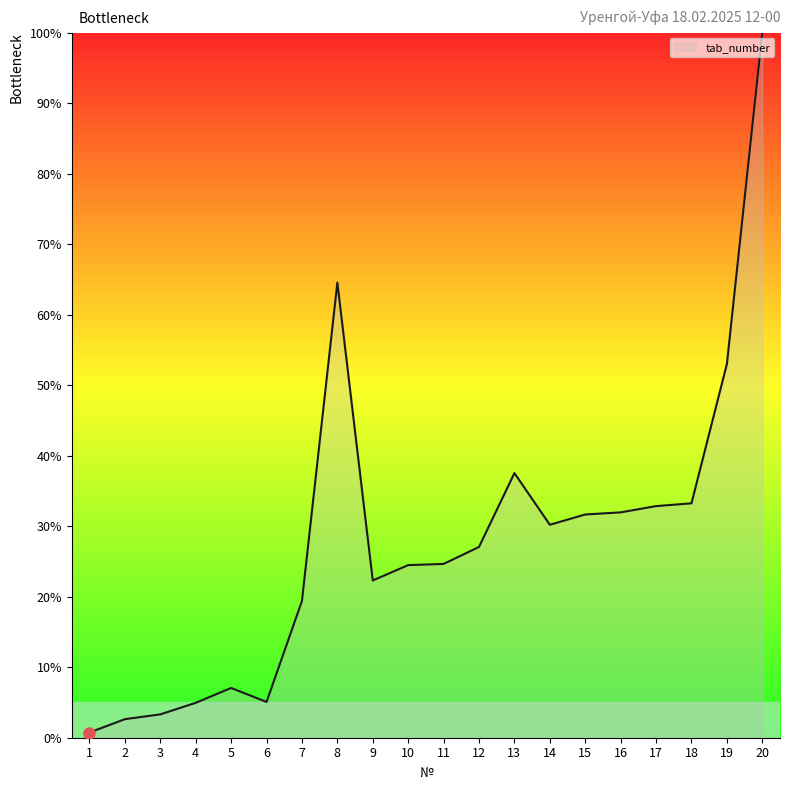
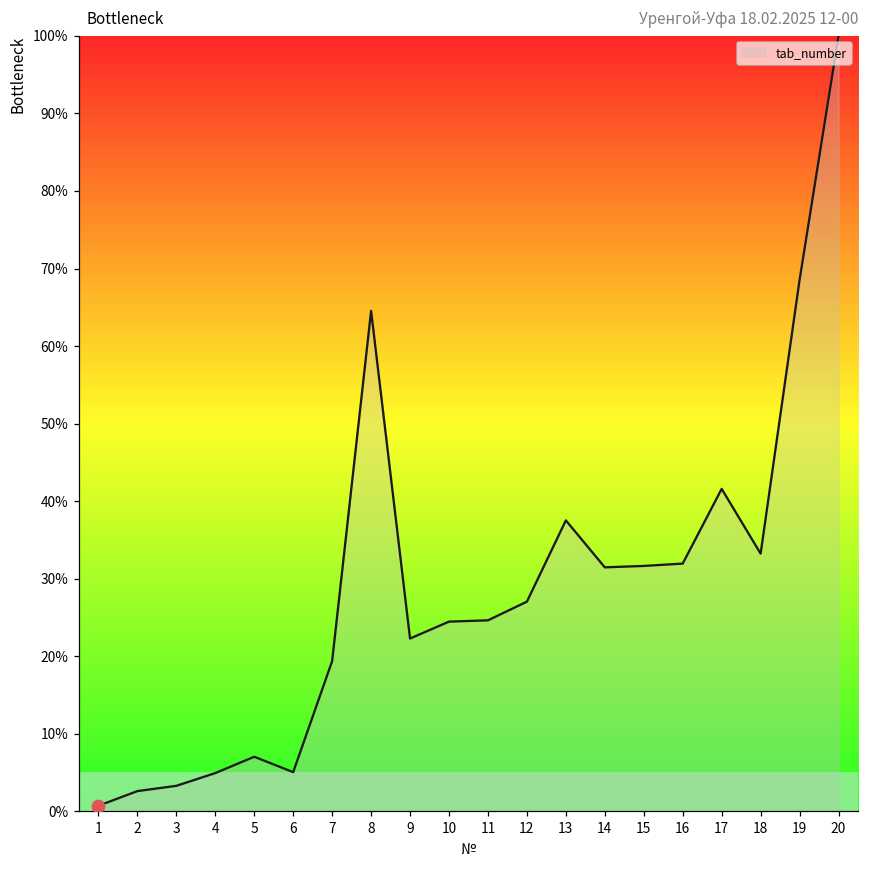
tab_number, 14: 30% -> 31%
tab_number, 17: 33% -> 42%
tab_number, 19: 53% -> 69%
